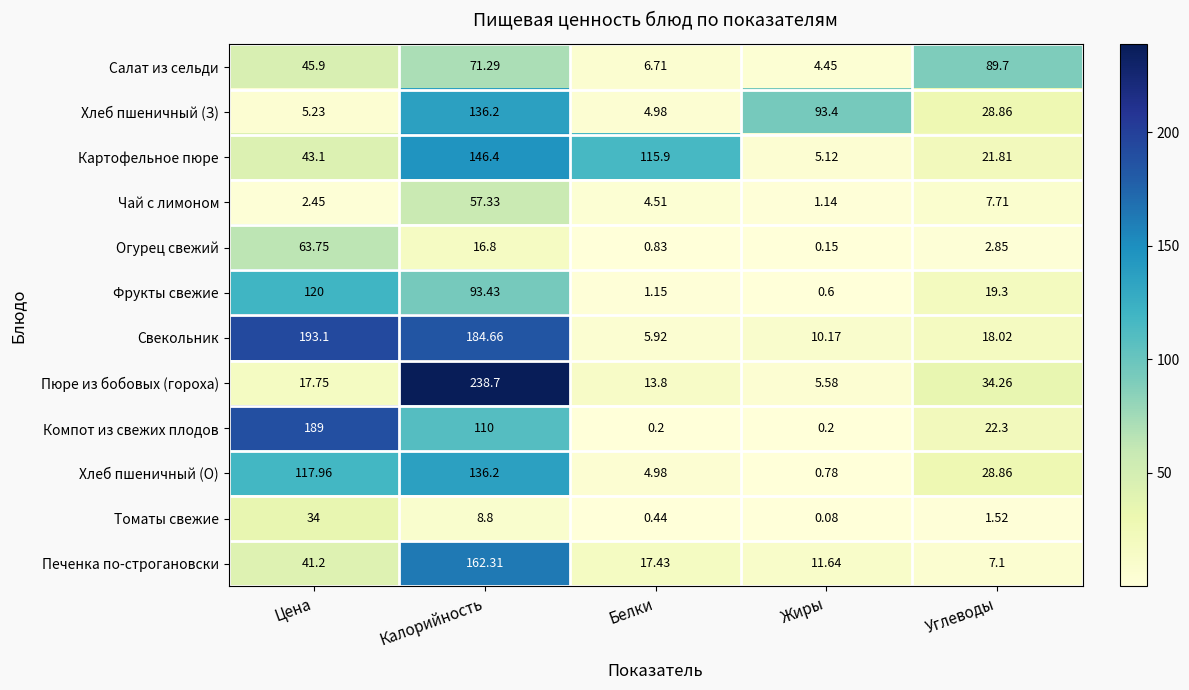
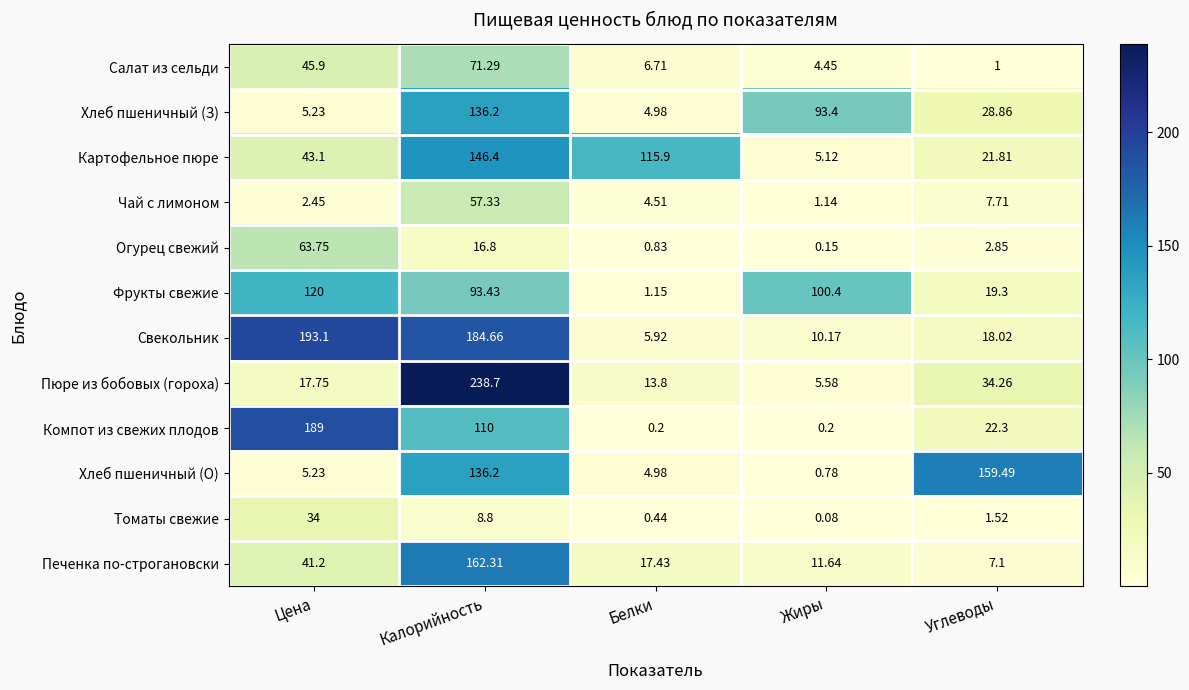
Салат из сельди, Углеводы: 89.7 -> 1
Фрукты свежие, Жиры: 0.6 -> 100.4
Хлеб пшеничный (О), Цена: 117.96 -> 5.23
Хлеб пшеничный (О), Углеводы: 28.86 -> 159.49
